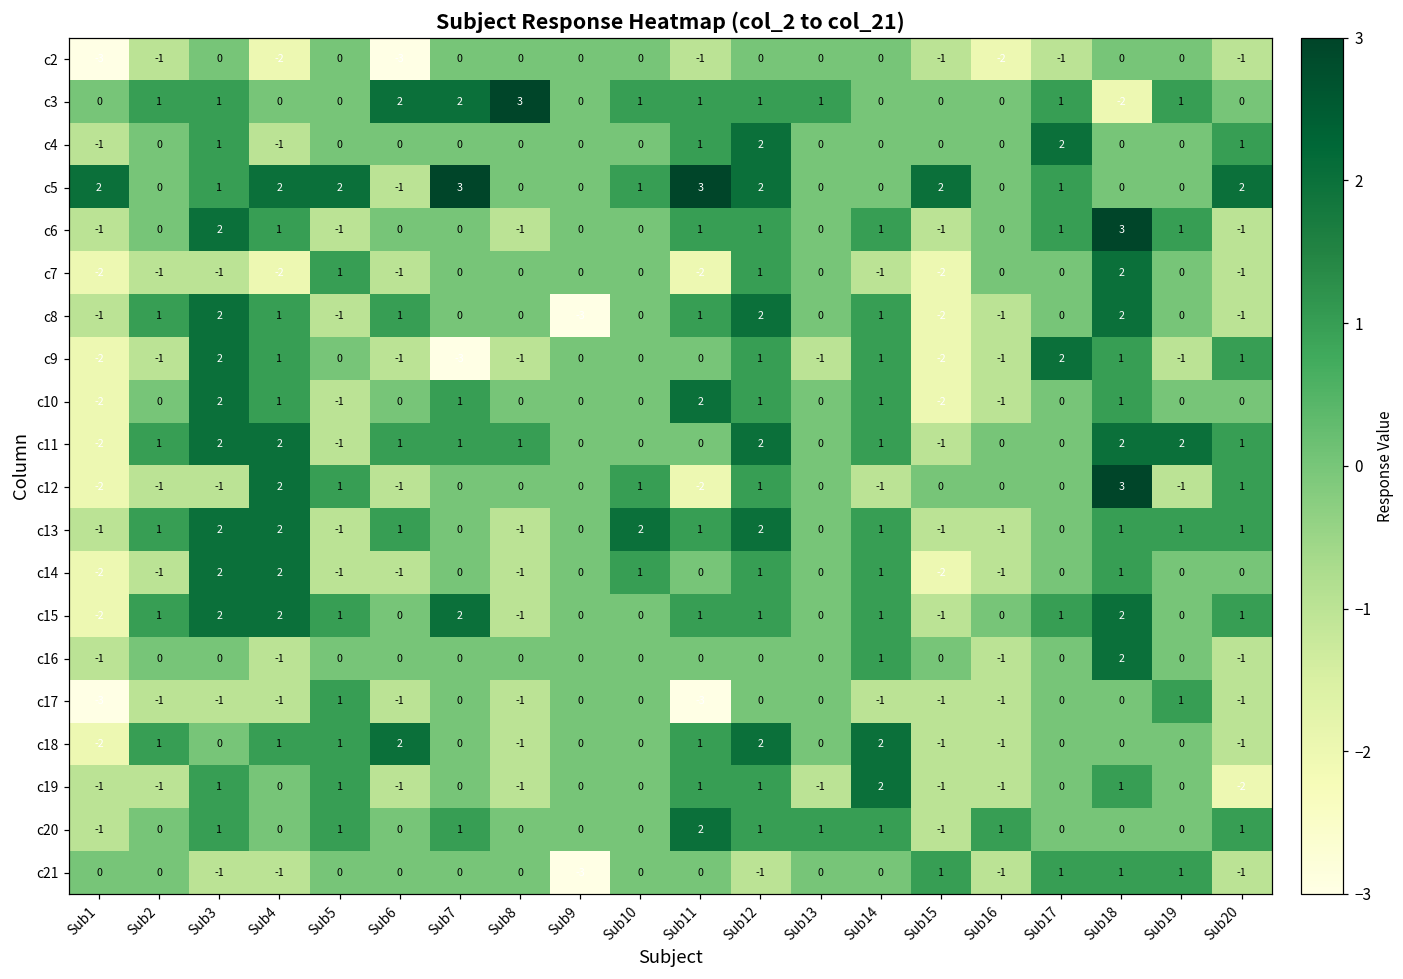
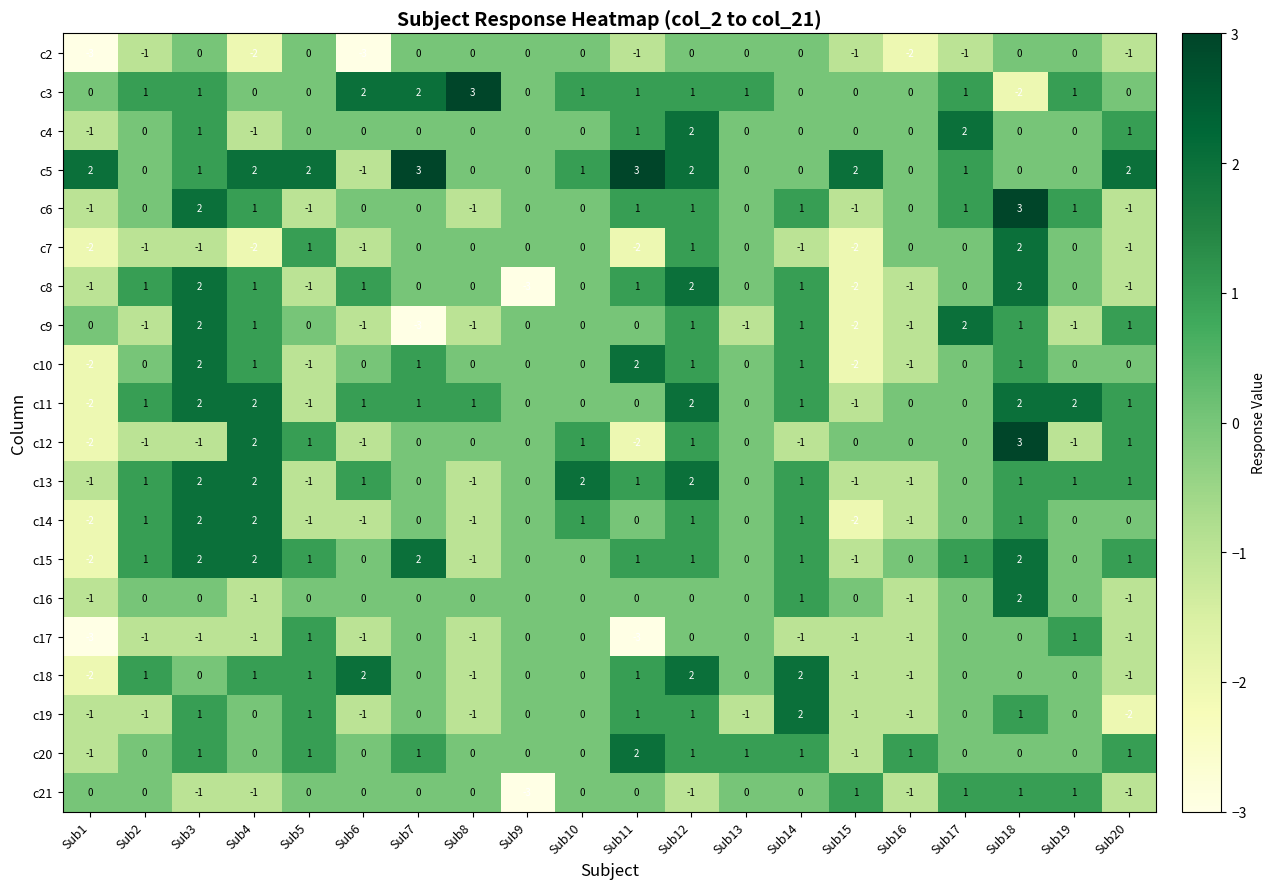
c9, Sub1: -2 -> 0
c14, Sub2: -1 -> 1
